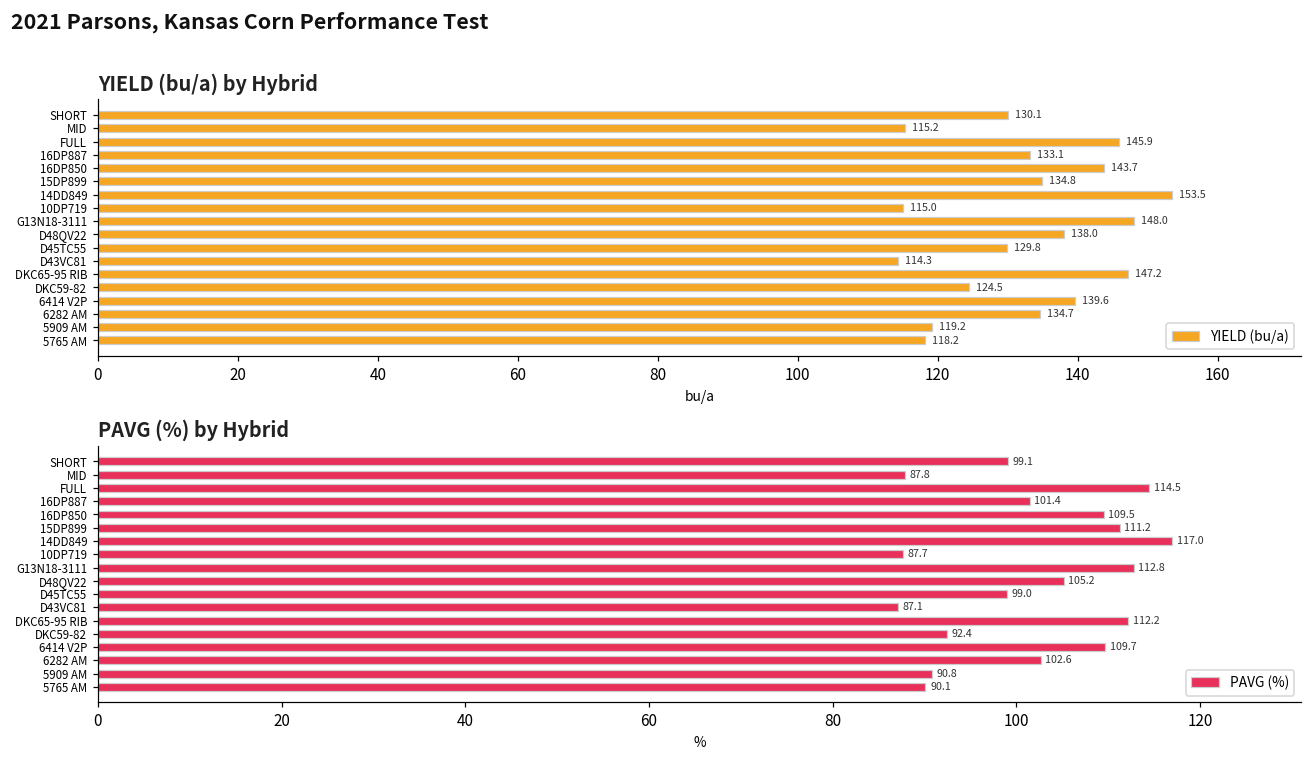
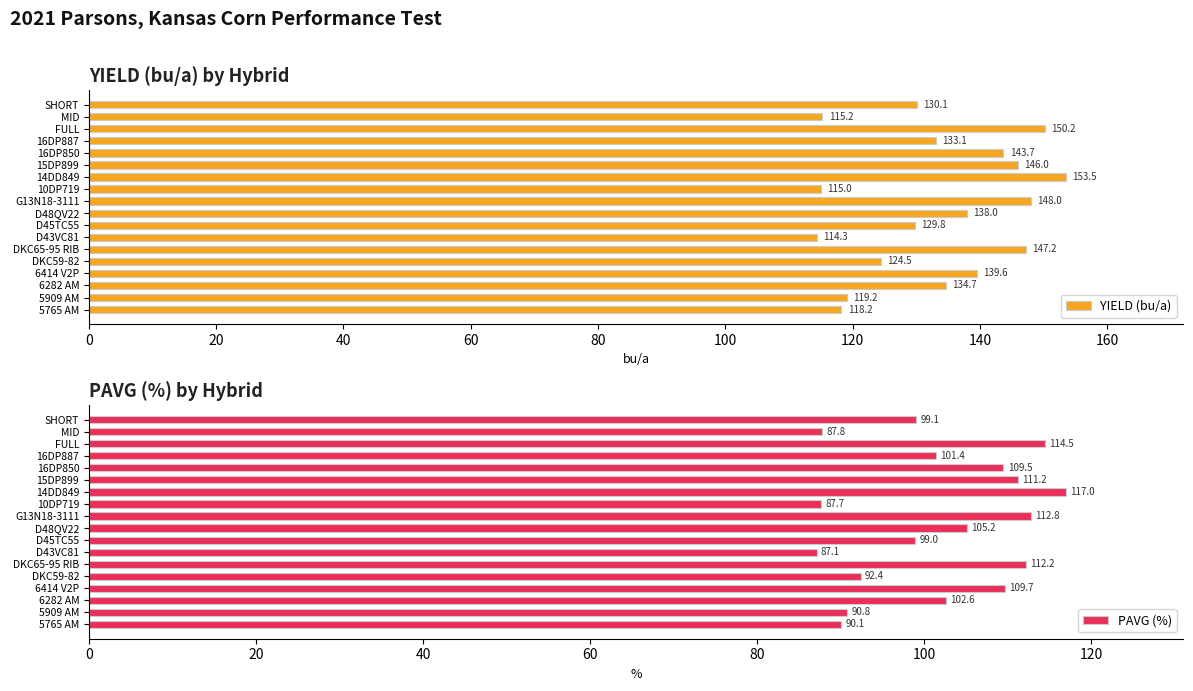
YIELD (bu/a) by Hybrid, FULL: 145.9 -> 150.2
YIELD (bu/a) by Hybrid, 15DP899: 134.8 -> 146.0
